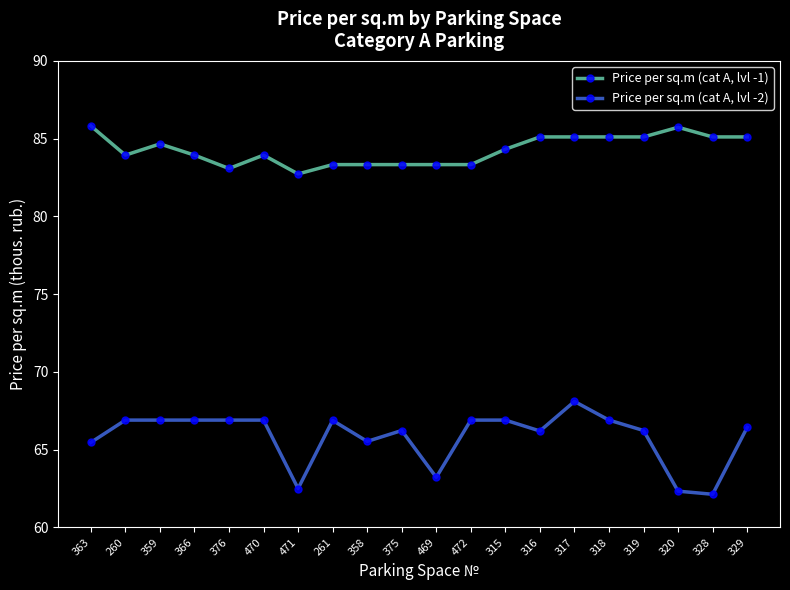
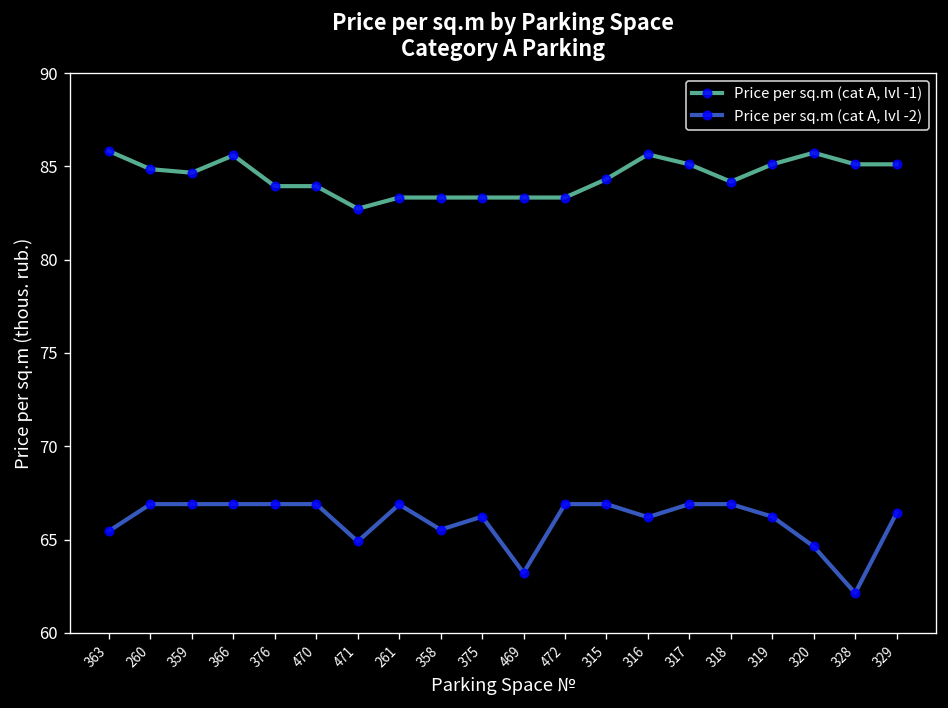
Price per sq.m (cat A, lvl -1), 260: 83.9 -> 84.9
Price per sq.m (cat A, lvl -1), 366: 83.9 -> 85.6
Price per sq.m (cat A, lvl -1), 376: 83.1 -> 83.9
Price per sq.m (cat A, lvl -2), 471: 62.5 -> 64.9
Price per sq.m (cat A, lvl -1), 316: 85.1 -> 85.6
Price per sq.m (cat A, lvl -2), 317: 68.1 -> 66.9
Price per sq.m (cat A, lvl -1), 318: 85.1 -> 84.2
Price per sq.m (cat A, lvl -2), 320: 62.3 -> 64.6
